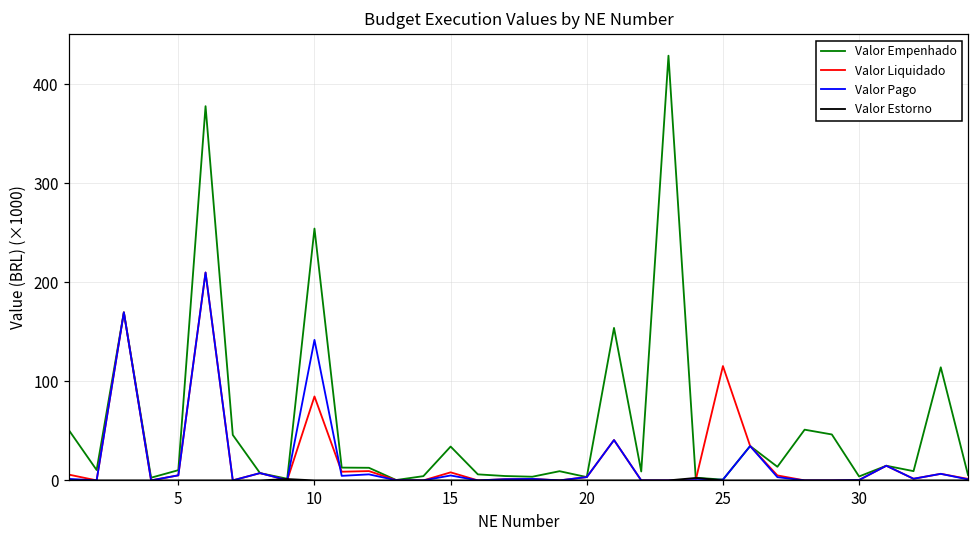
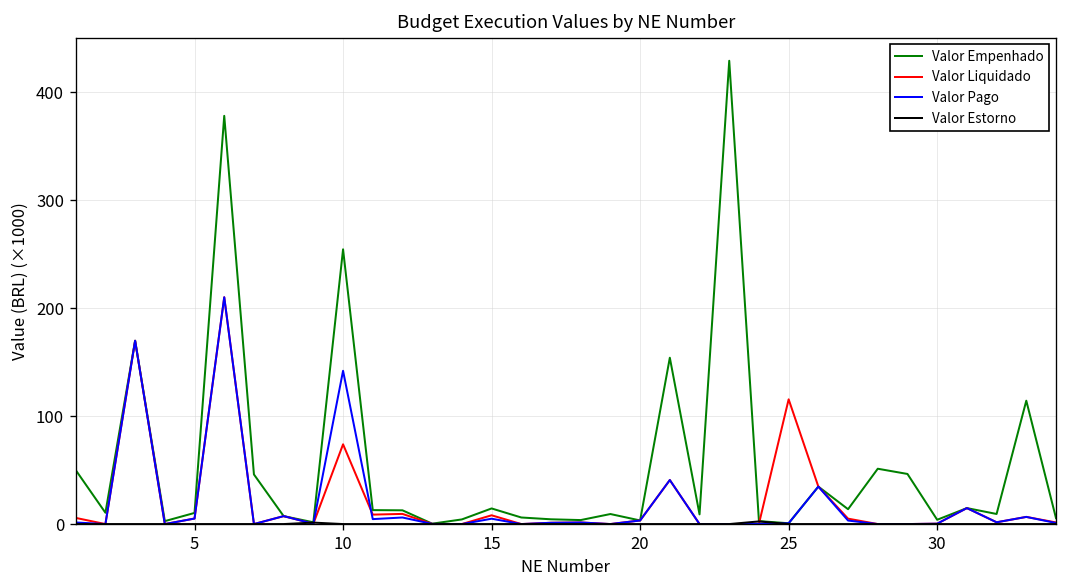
Valor Liquidado, 10: 80 -> 70
Valor Empenhado, 15: 30 -> 10
